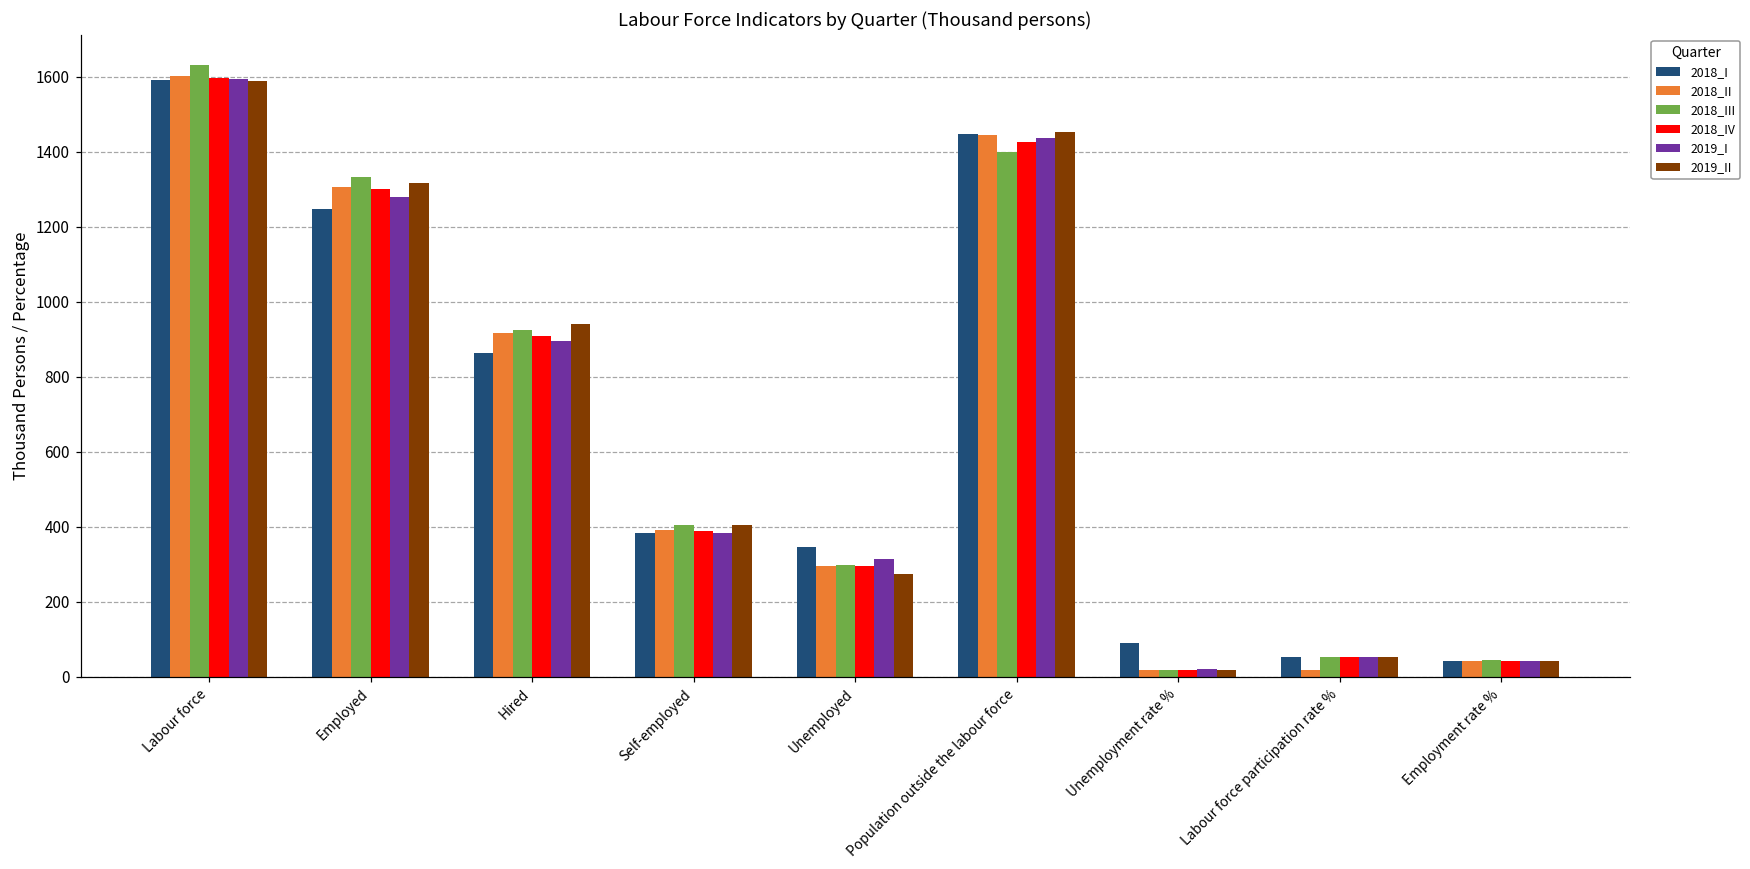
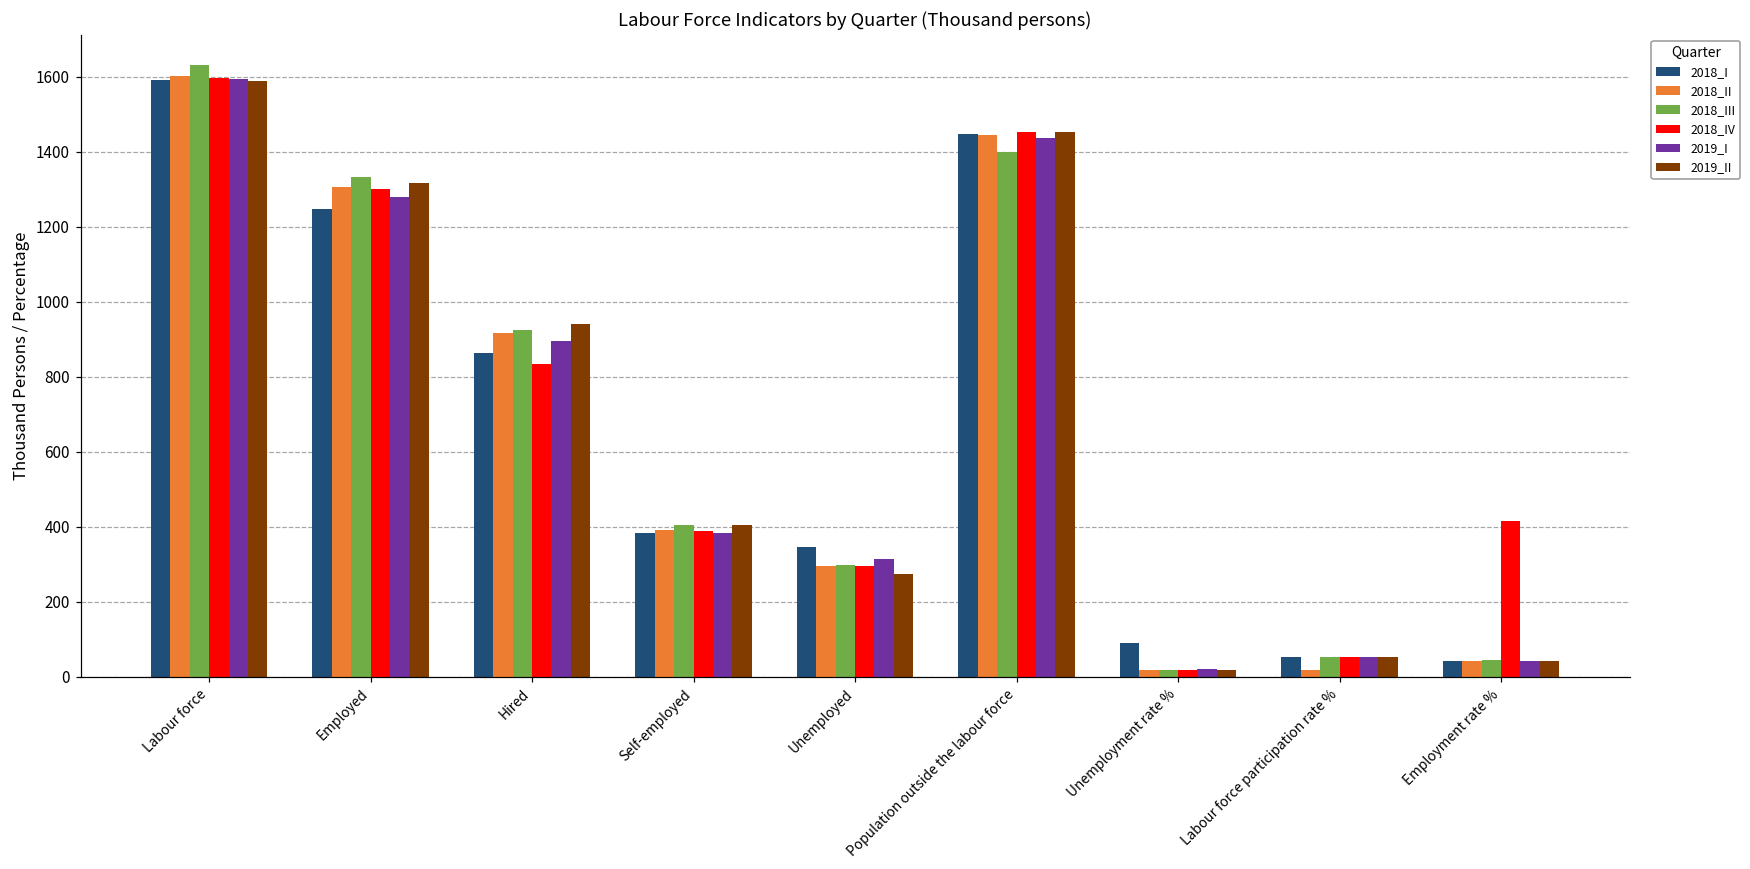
2018_IV, Hired: 910 -> 830
2018_IV, Population outside the labour force: 1430 -> 1450
2018_IV, Employment rate %: 40 -> 420
